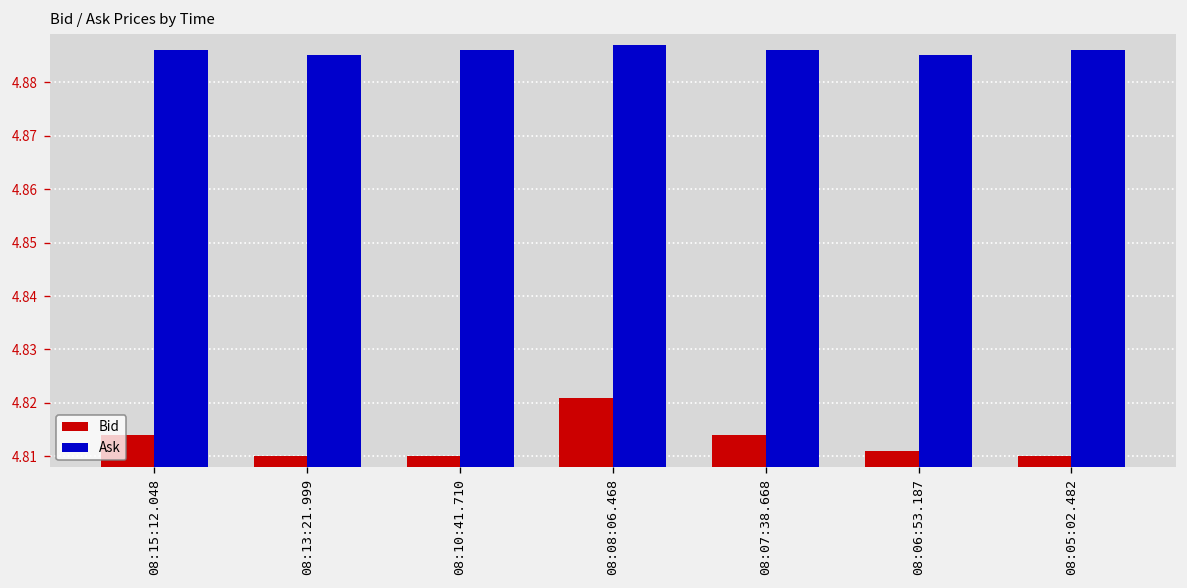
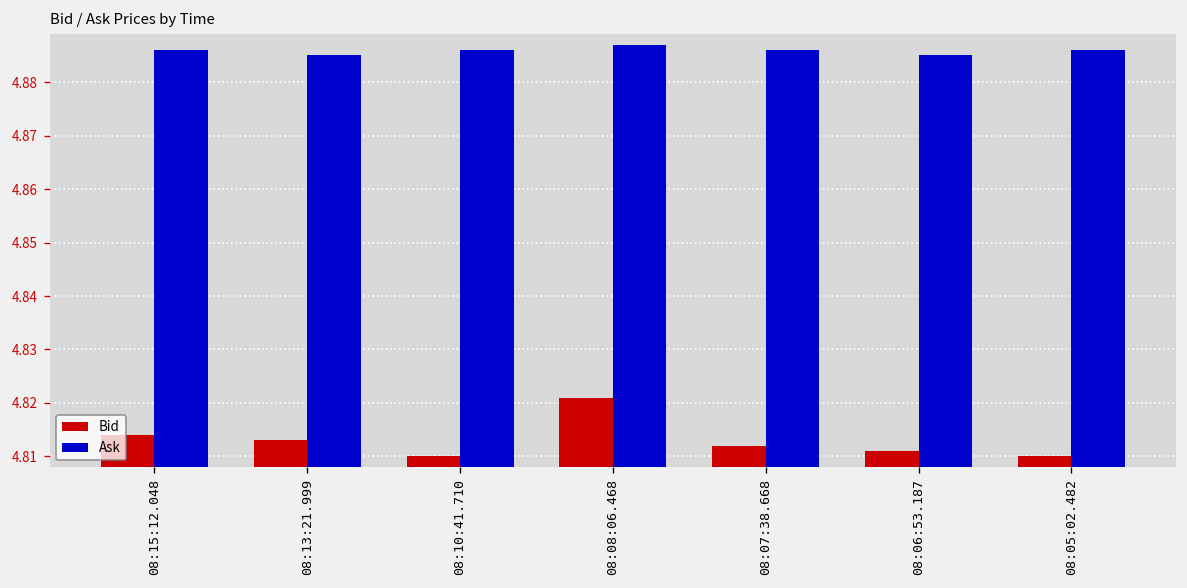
Bid, 08:13:21.999: 4.810 -> 4.813
Bid, 08:07:38.668: 4.814 -> 4.812
